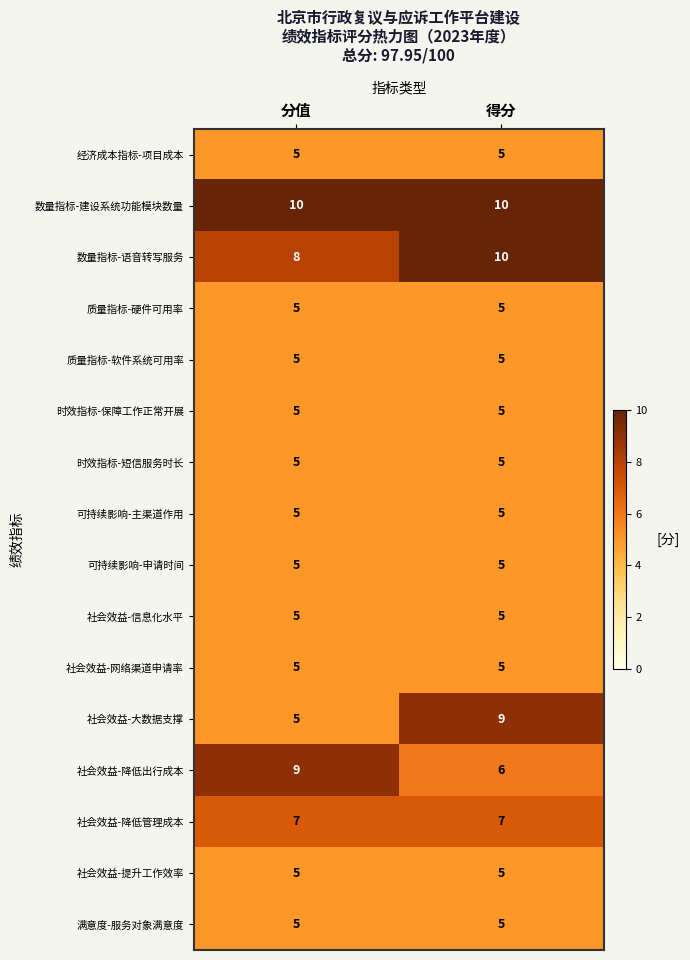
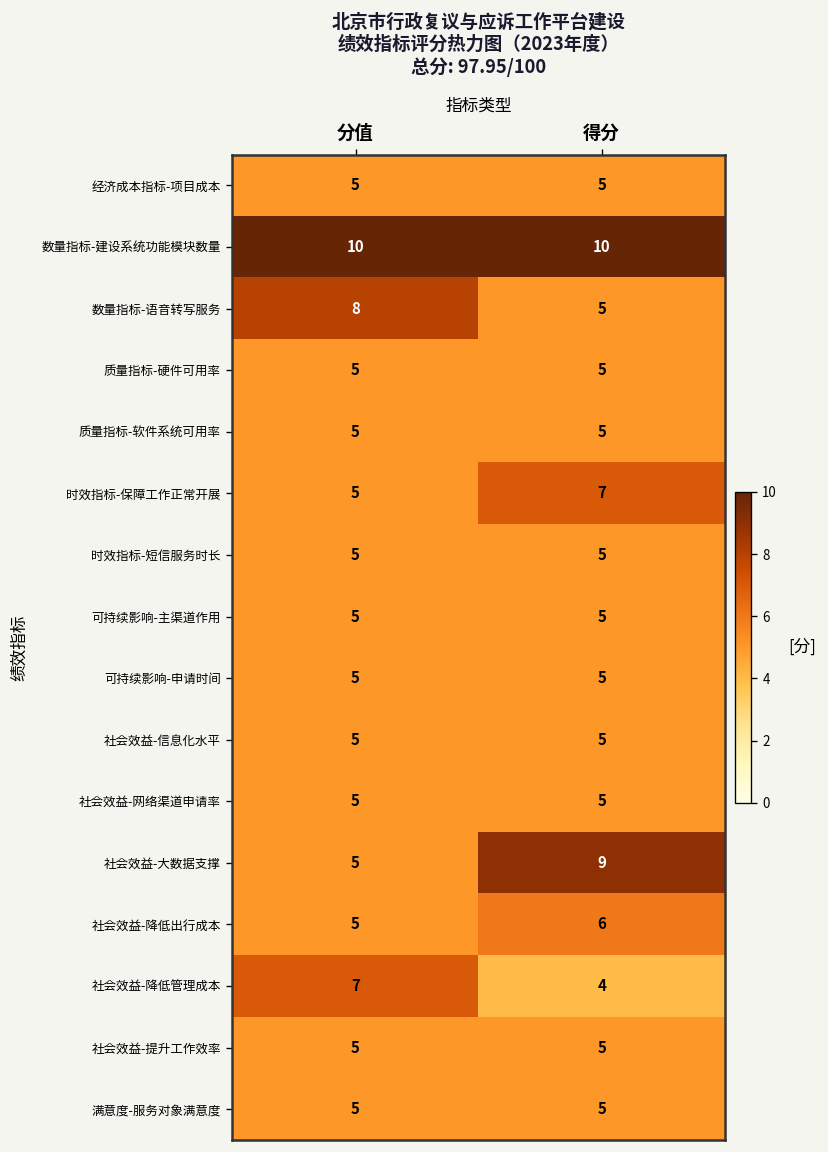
数量指标-语音转写服务, 得分: 10 -> 5
时效指标-保障工作正常开展, 得分: 5 -> 7
社会效益-降低出行成本, 分值: 9 -> 5
社会效益-降低管理成本, 得分: 7 -> 4
